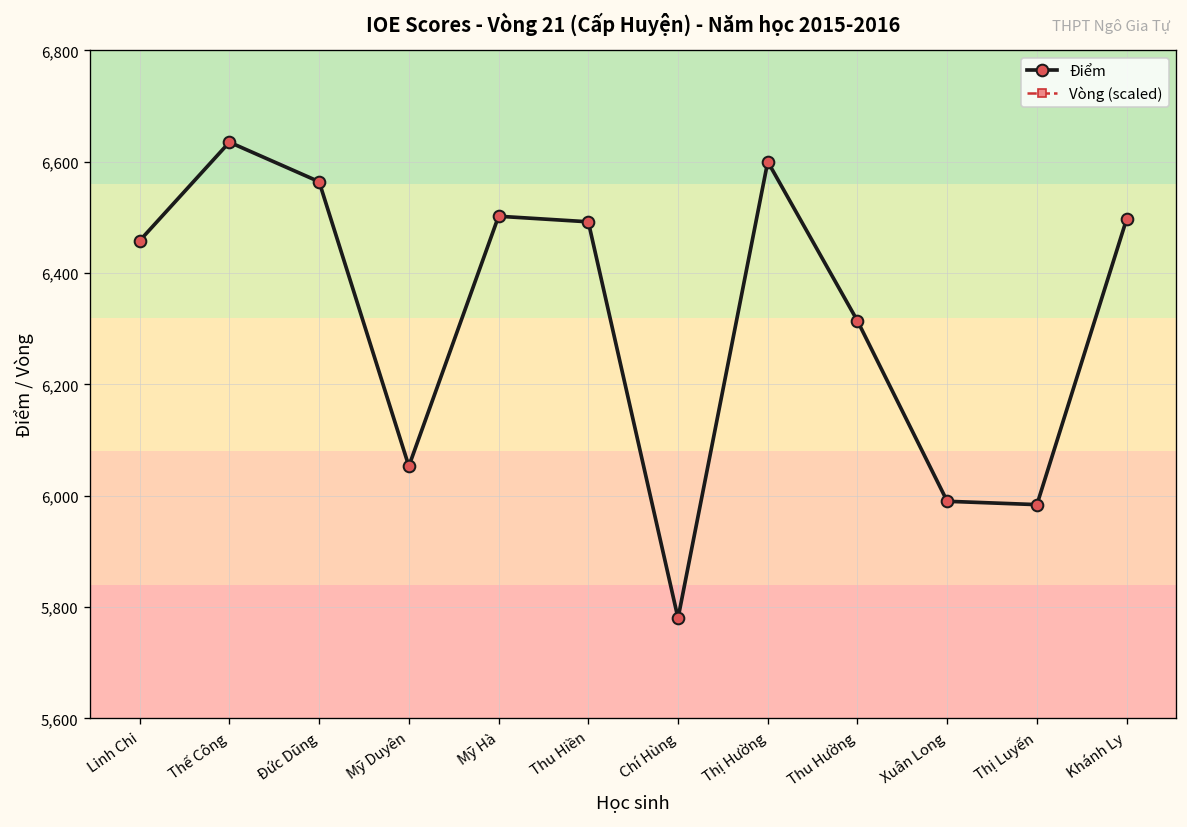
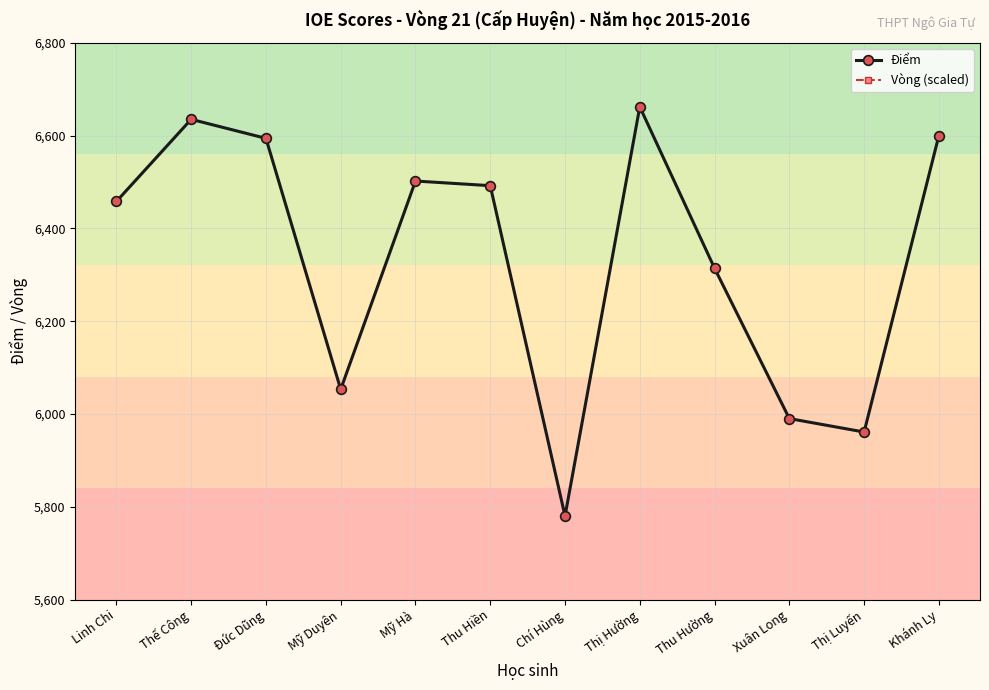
Điểm, Đức Dũng: 6,560 -> 6,590
Điểm, Thị Hường: 6,600 -> 6,660
Điểm, Thị Luyến: 5,980 -> 5,960
Điểm, Khánh Ly: 6,500 -> 6,600
